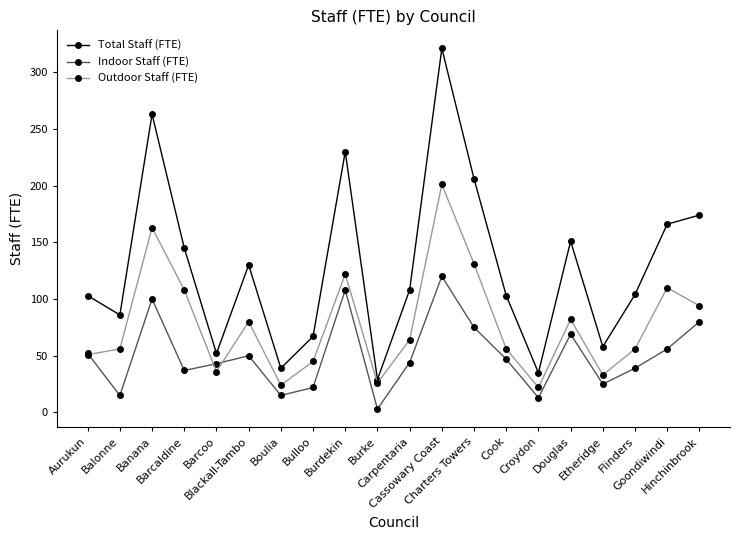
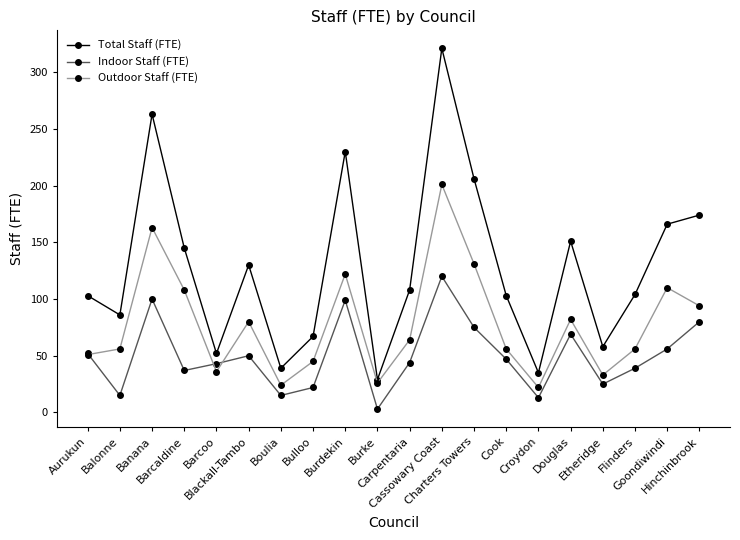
Indoor Staff (FTE), Burdekin: 108 -> 99
